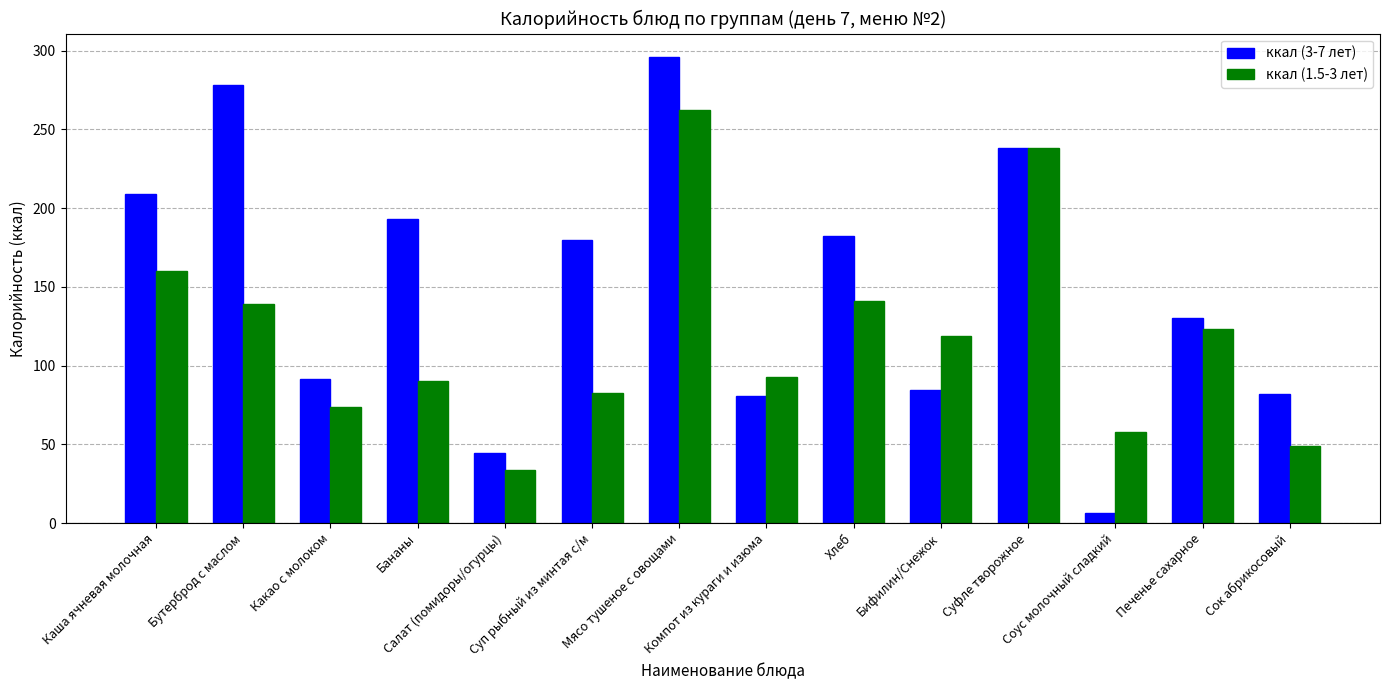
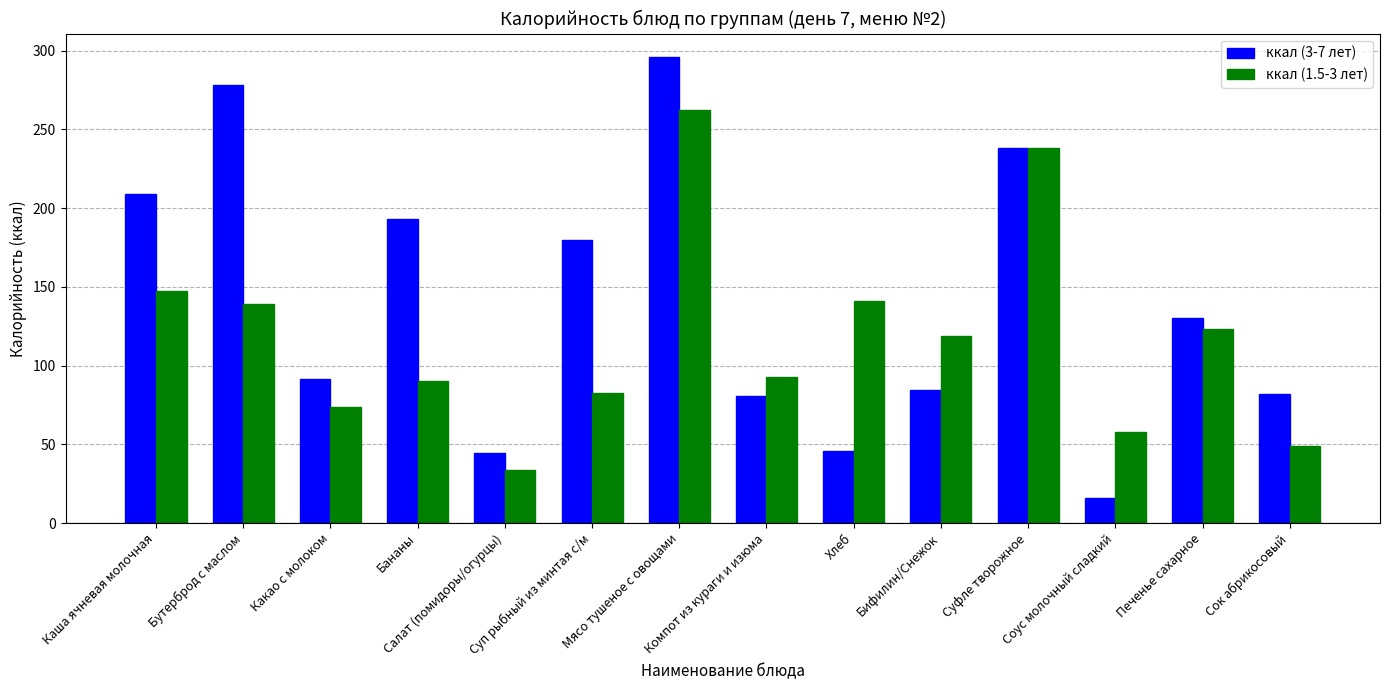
ккал (1.5-3 лет), Каша ячневая молочная: 160 -> 148
ккал (3-7 лет), Хлеб: 182 -> 46
ккал (3-7 лет), Соус молочный сладкий: 6 -> 16
